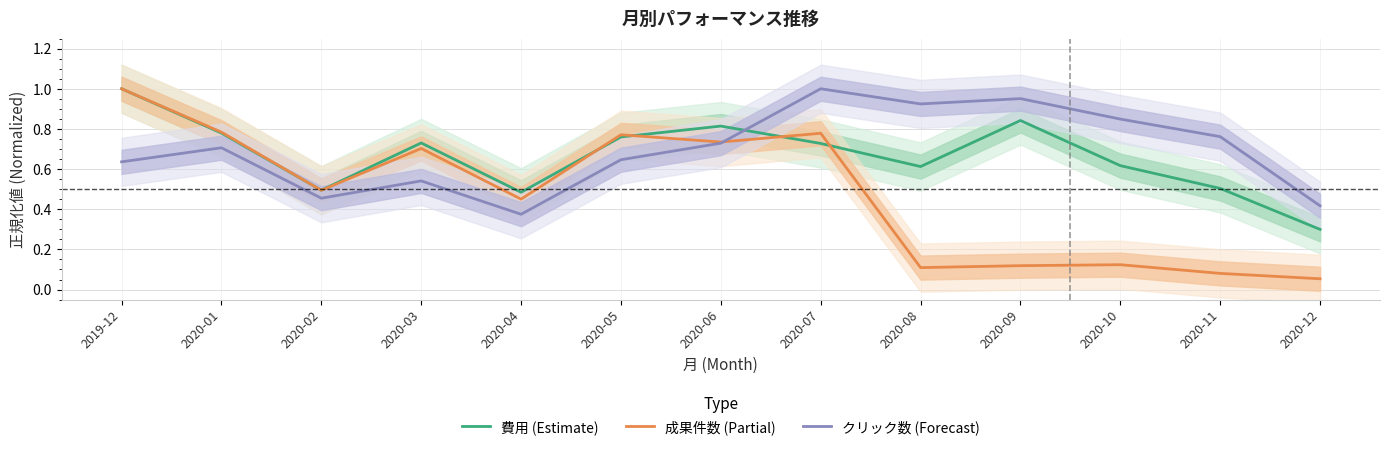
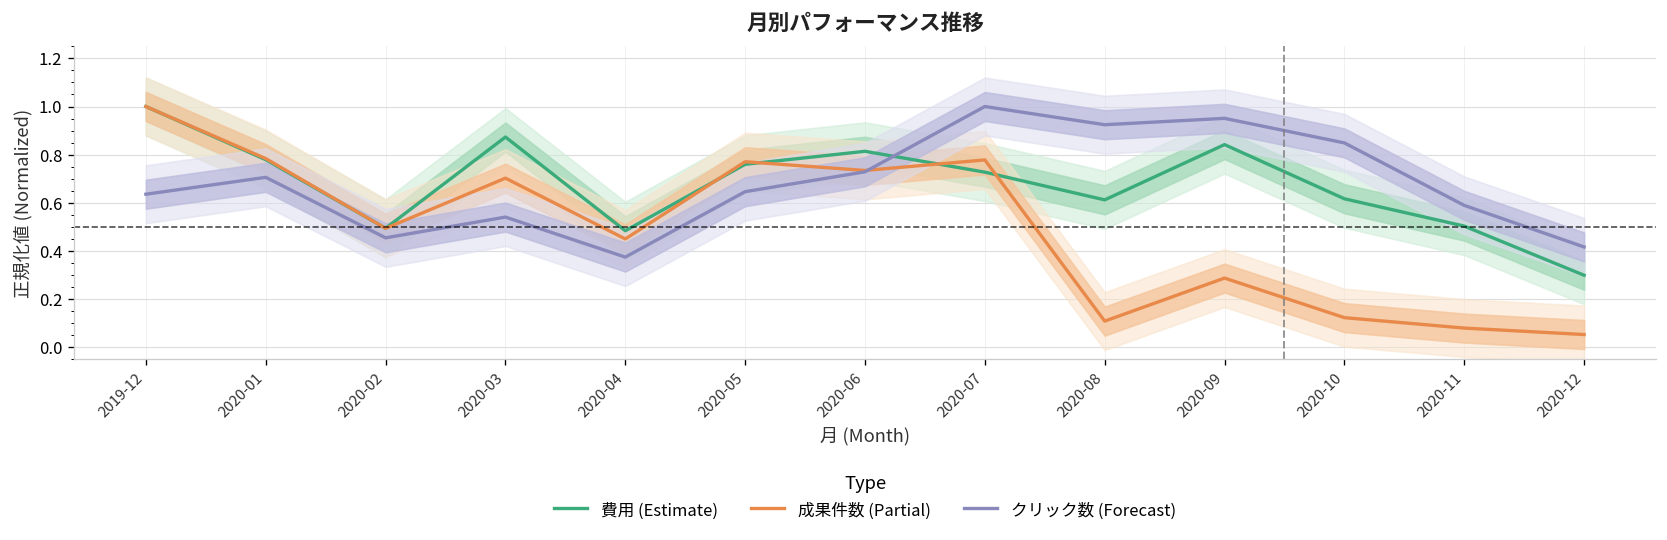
費用 (Estimate), 2020-03: 0.73 -> 0.87
成果件数 (Partial), 2020-09: 0.12 -> 0.29
クリック数 (Forecast), 2020-11: 0.76 -> 0.59
